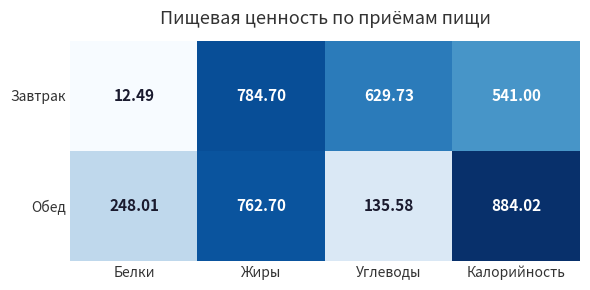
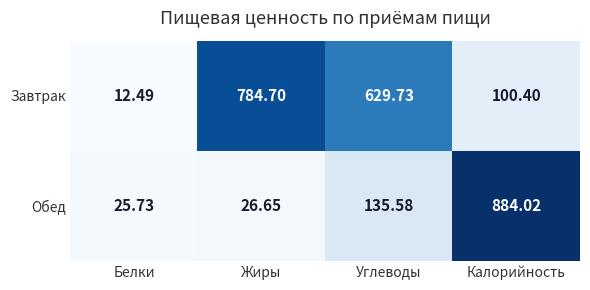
Завтрак, Калорийность: 541.00 -> 100.40
Обед, Белки: 248.01 -> 25.73
Обед, Жиры: 762.70 -> 26.65
